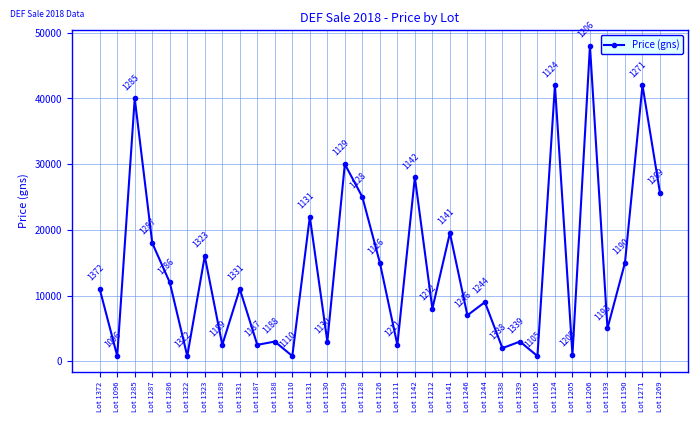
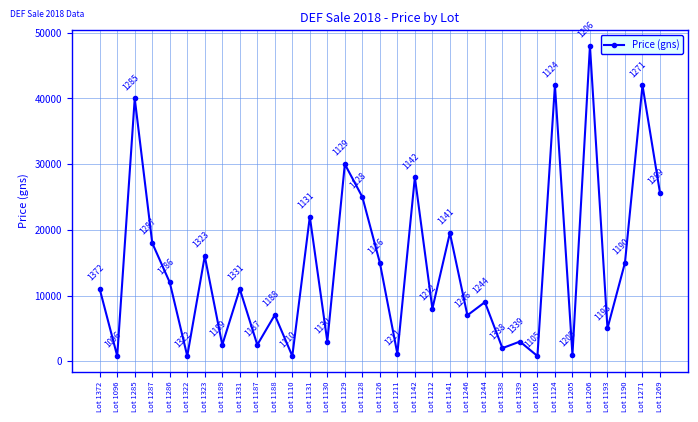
Lot 1188: 3000 -> 7000
Lot 1211: 3000 -> 1000
